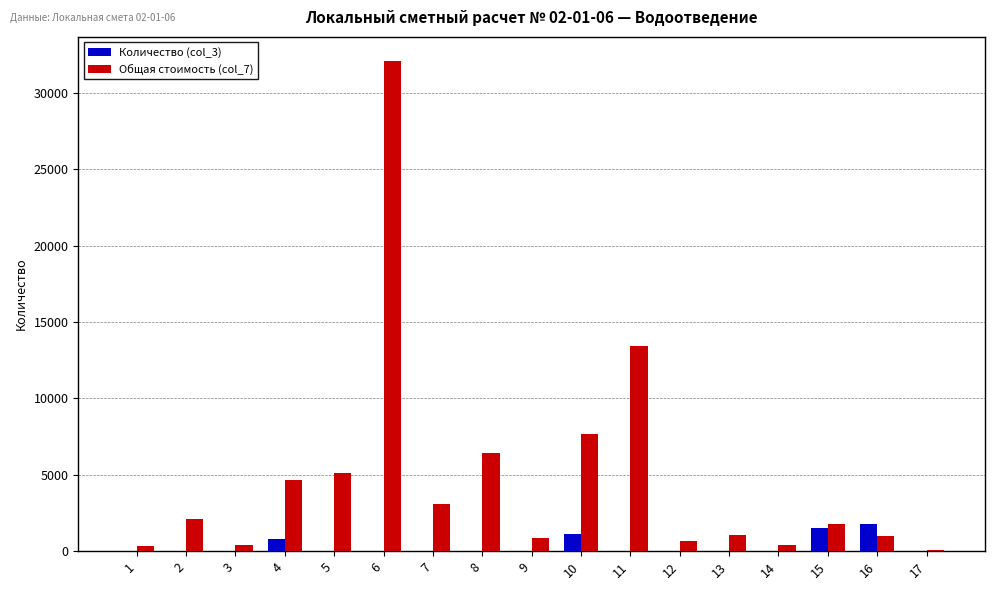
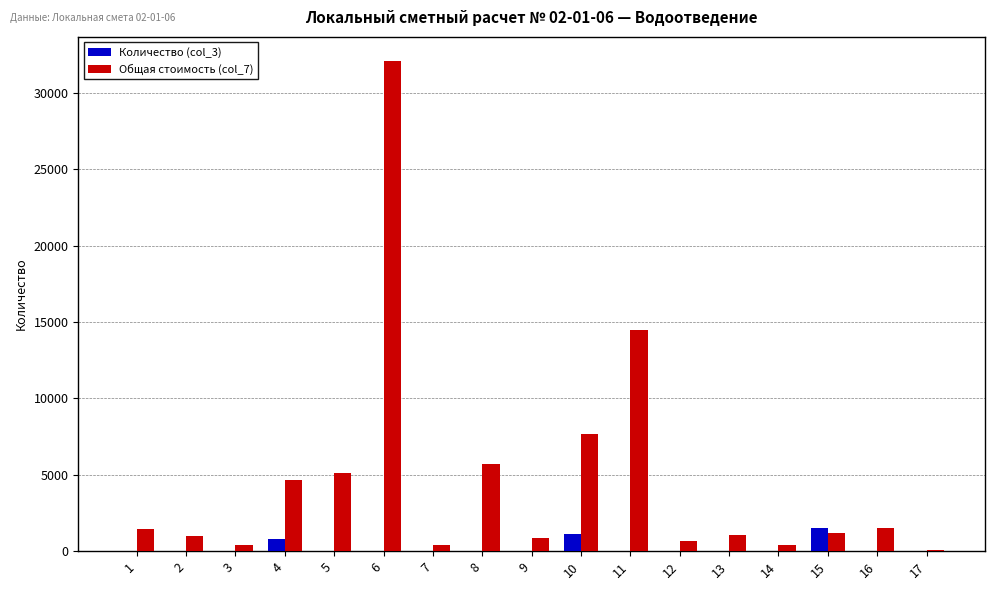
Общая стоимость (col_7), 1: 400 -> 1400
Общая стоимость (col_7), 2: 2100 -> 1000
Общая стоимость (col_7), 7: 3100 -> 400
Общая стоимость (col_7), 8: 6400 -> 5700
Общая стоимость (col_7), 11: 13400 -> 14500
Общая стоимость (col_7), 15: 1800 -> 1200
Количество (col_3), 16: 1800 -> 0
Общая стоимость (col_7), 16: 1000 -> 1500
